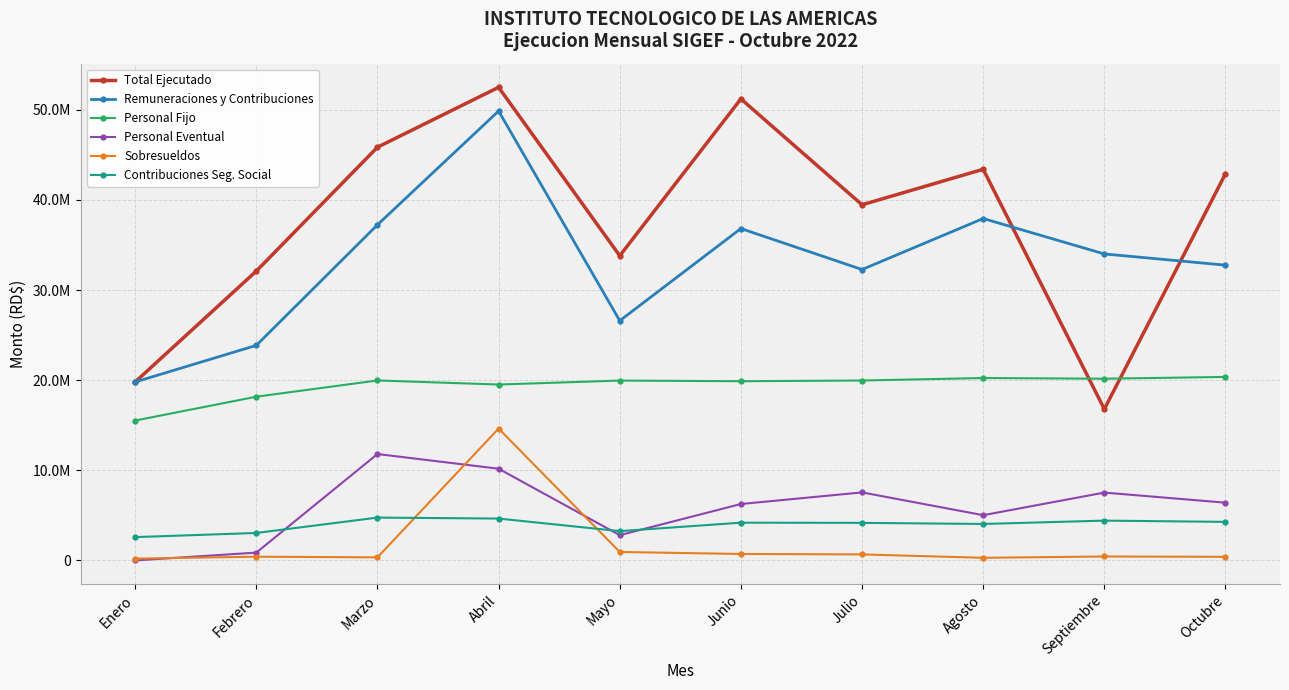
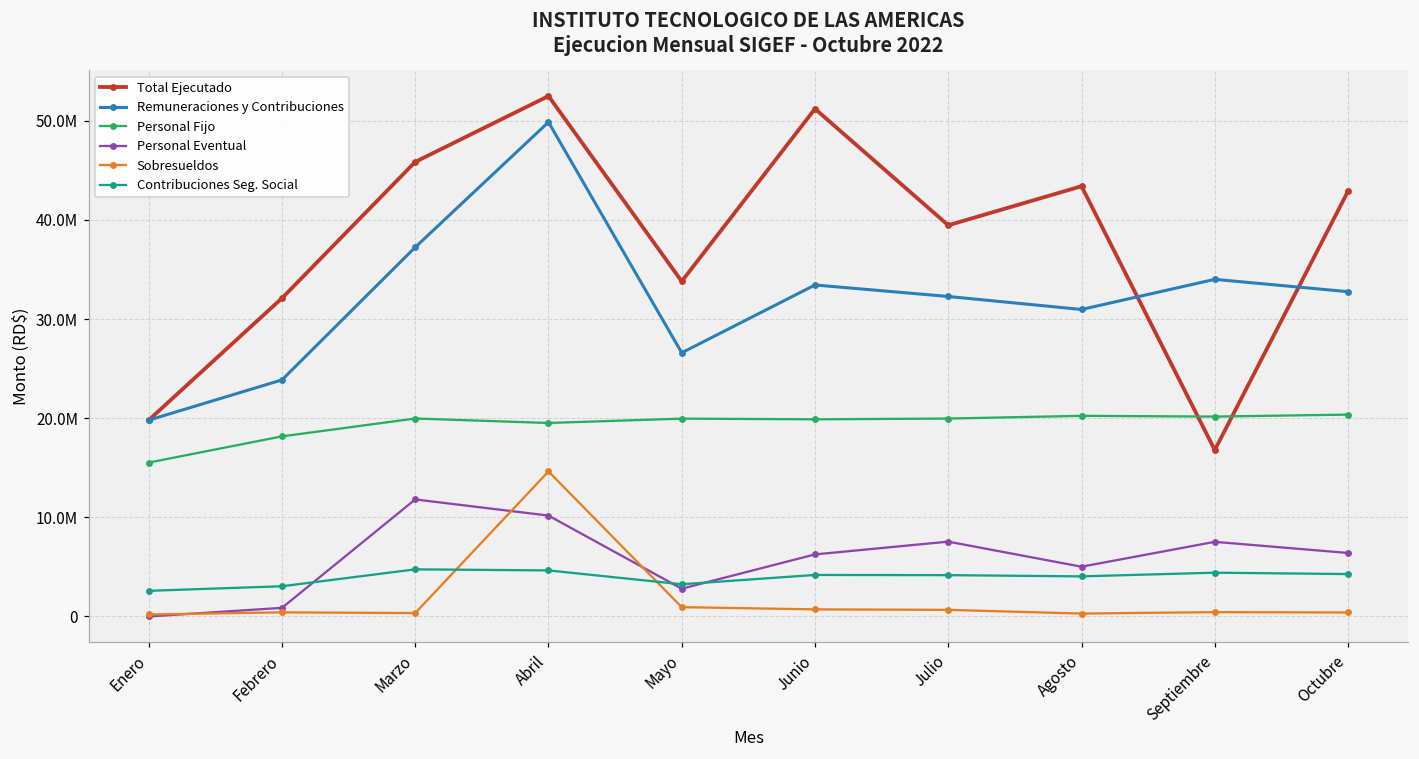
Remuneraciones y Contribuciones, Junio: 37000000 -> 33000000
Remuneraciones y Contribuciones, Agosto: 38000000 -> 31000000
